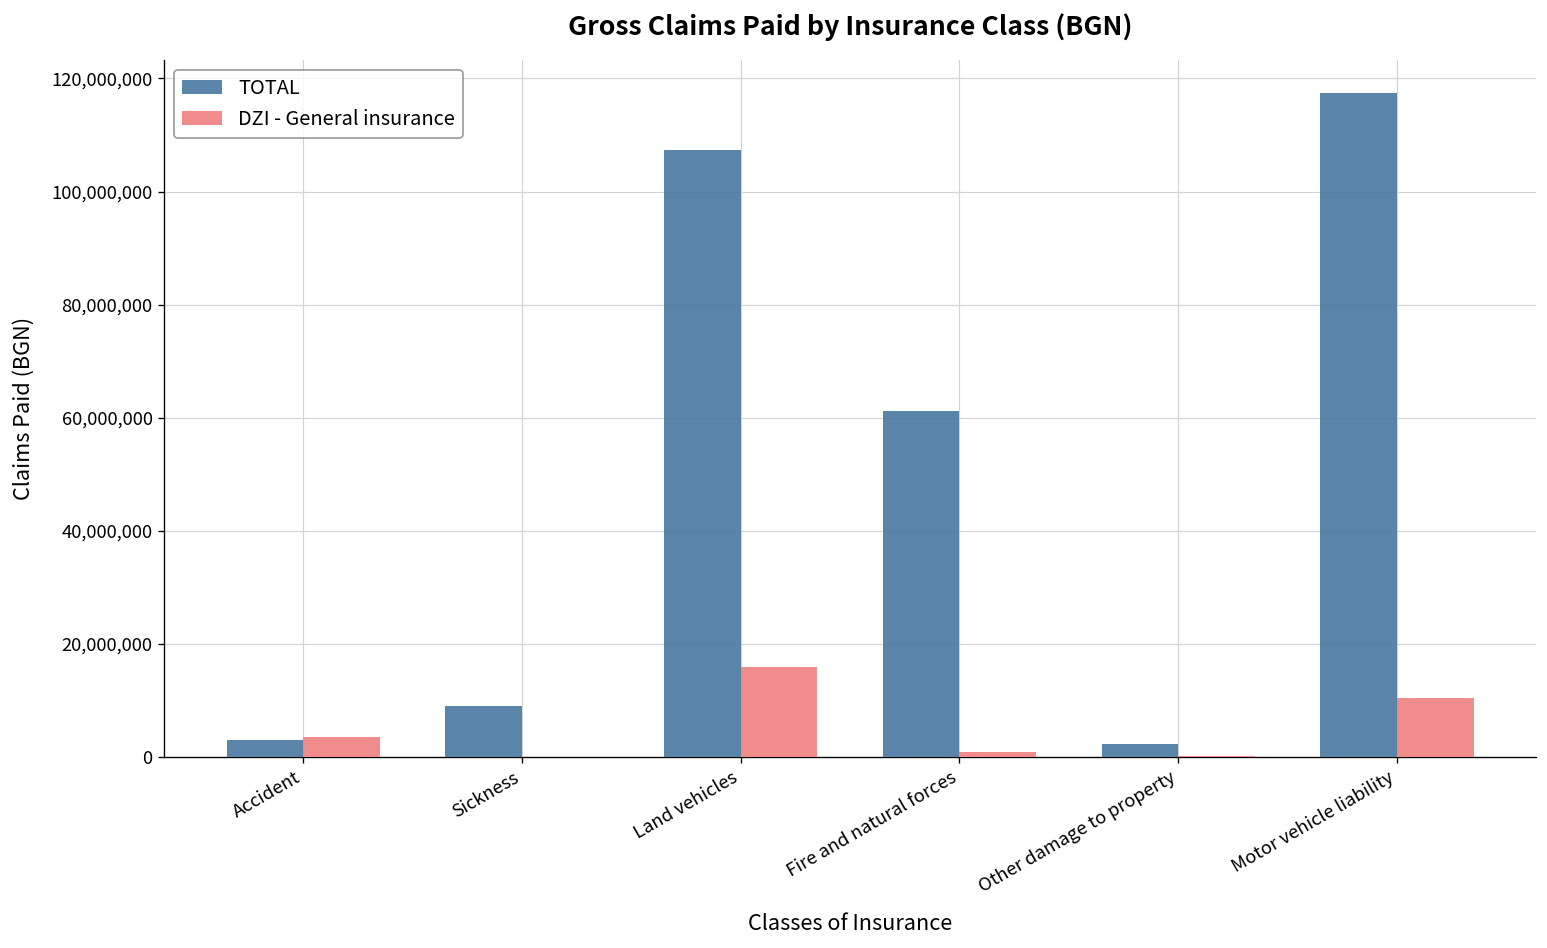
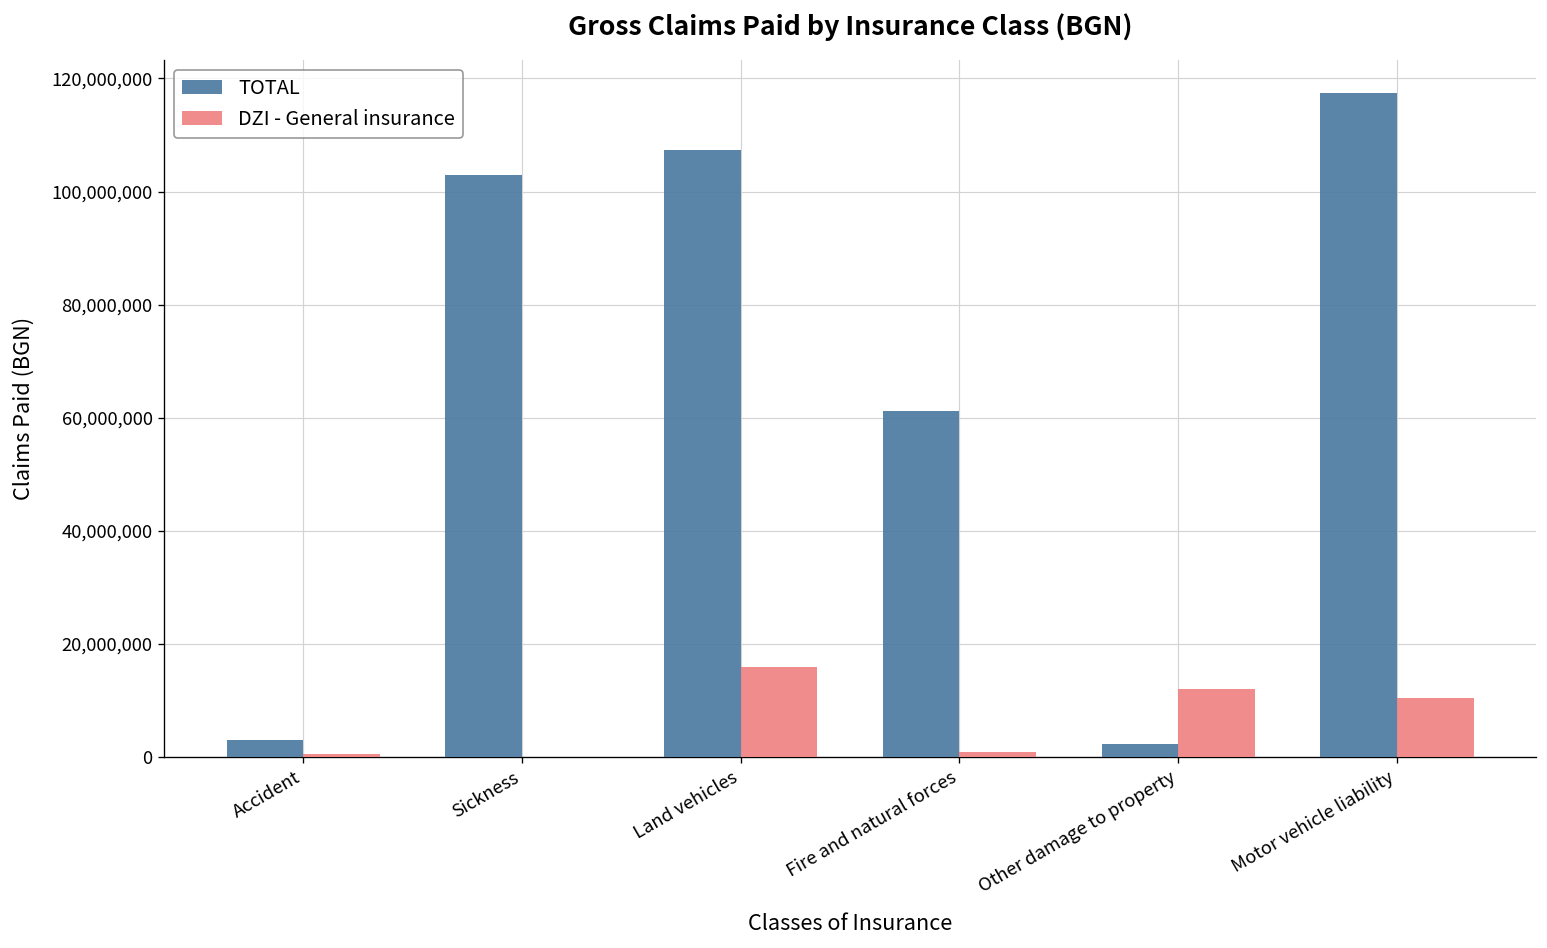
DZI - General insurance, Accident: 4,000,000 -> 1,000,000
TOTAL, Sickness: 9,000,000 -> 103,000,000
DZI - General insurance, Other damage to property: 0 -> 12,000,000
